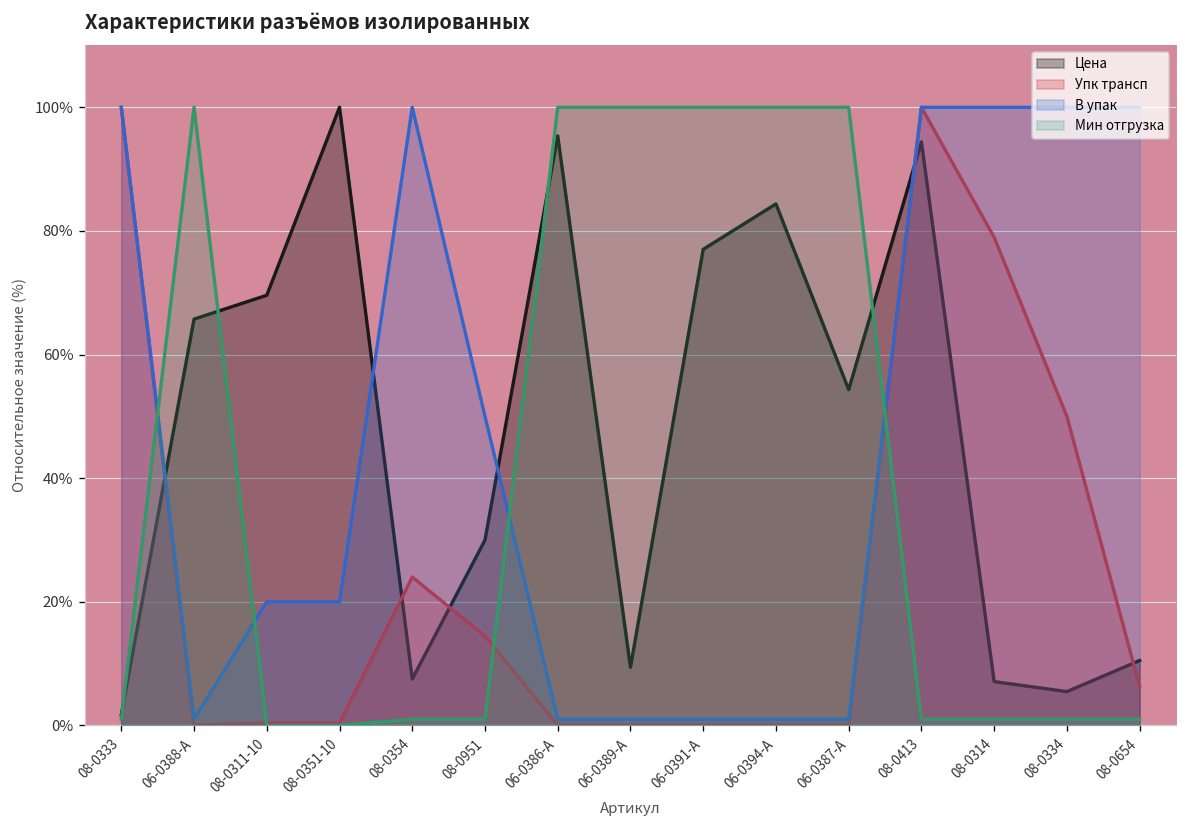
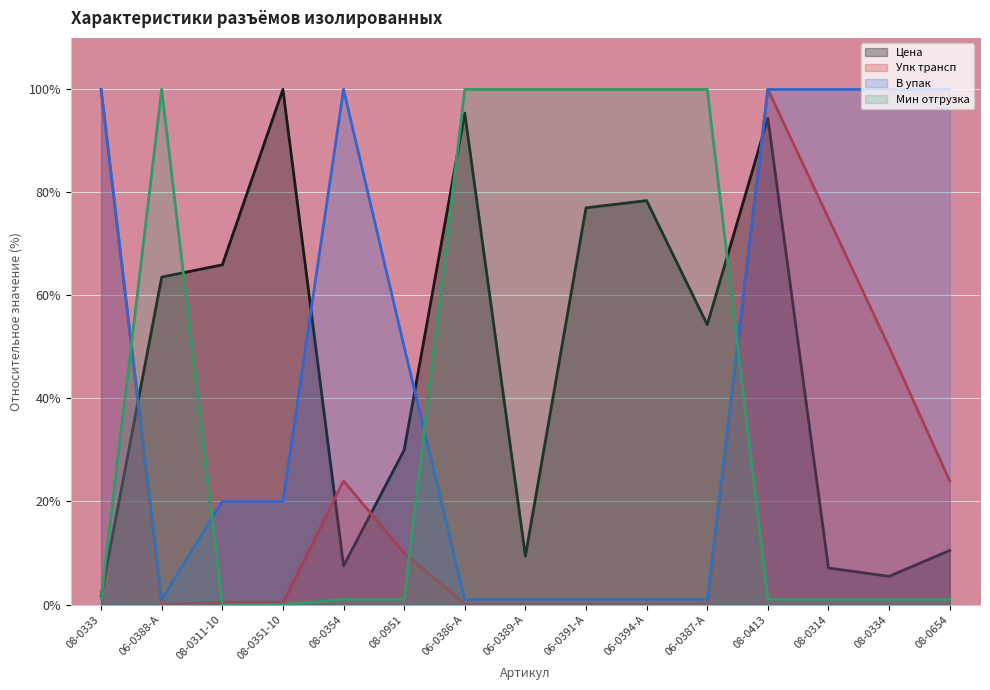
Цена, 06-0388-A: 66% -> 64%
Цена, 08-0311-10: 70% -> 66%
Упк трансп, 08-0951: 14% -> 10%
Цена, 06-0394-A: 84% -> 78%
Упк трансп, 08-0314: 79% -> 75%
Упк трансп, 08-0654: 6% -> 24%
